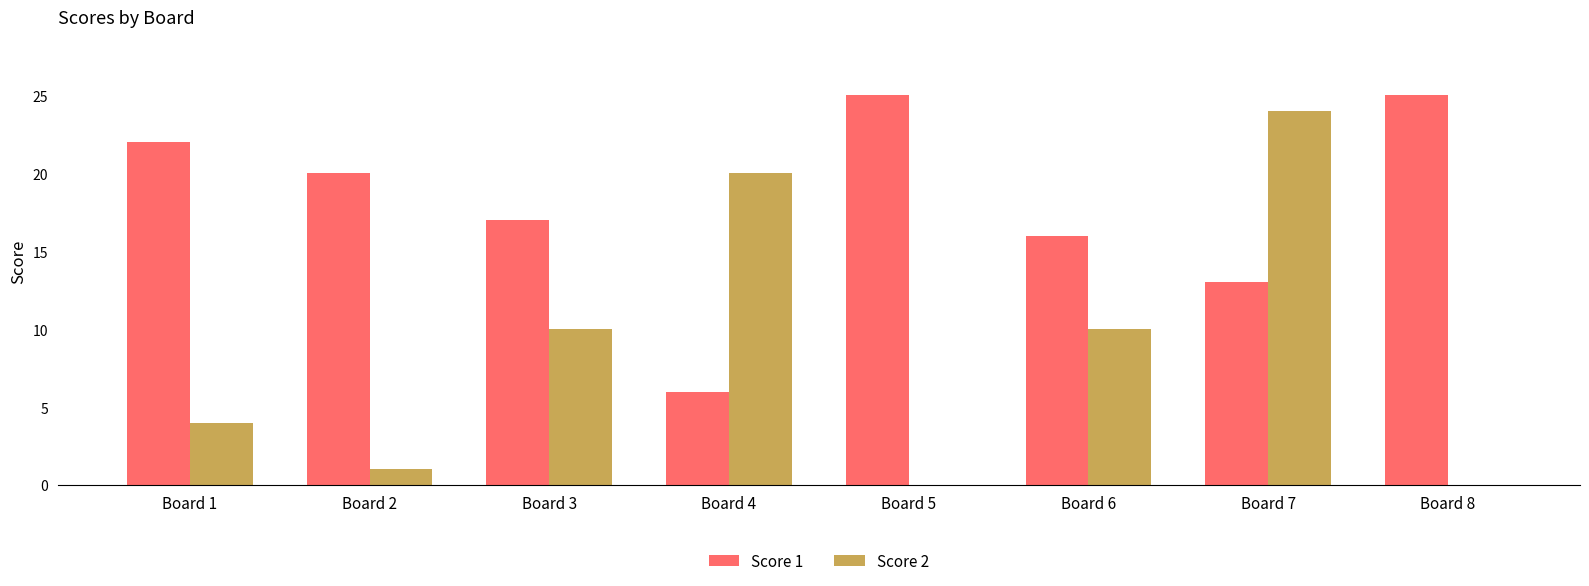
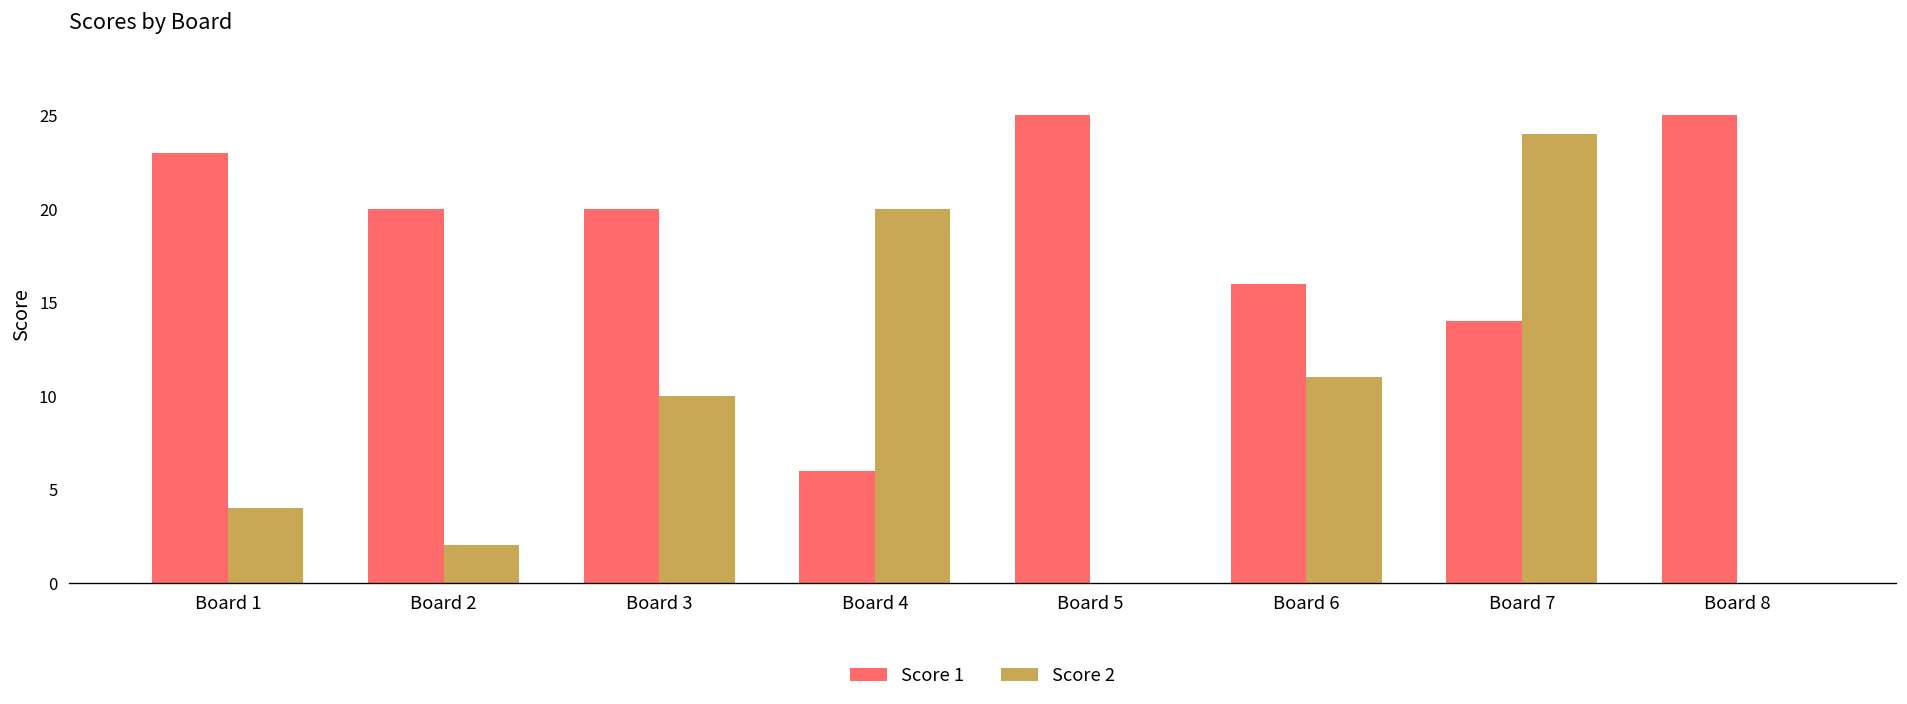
Score 1, Board 1: 22 -> 23
Score 2, Board 2: 1 -> 2
Score 1, Board 3: 17 -> 20
Score 2, Board 6: 10 -> 11
Score 1, Board 7: 13 -> 14
